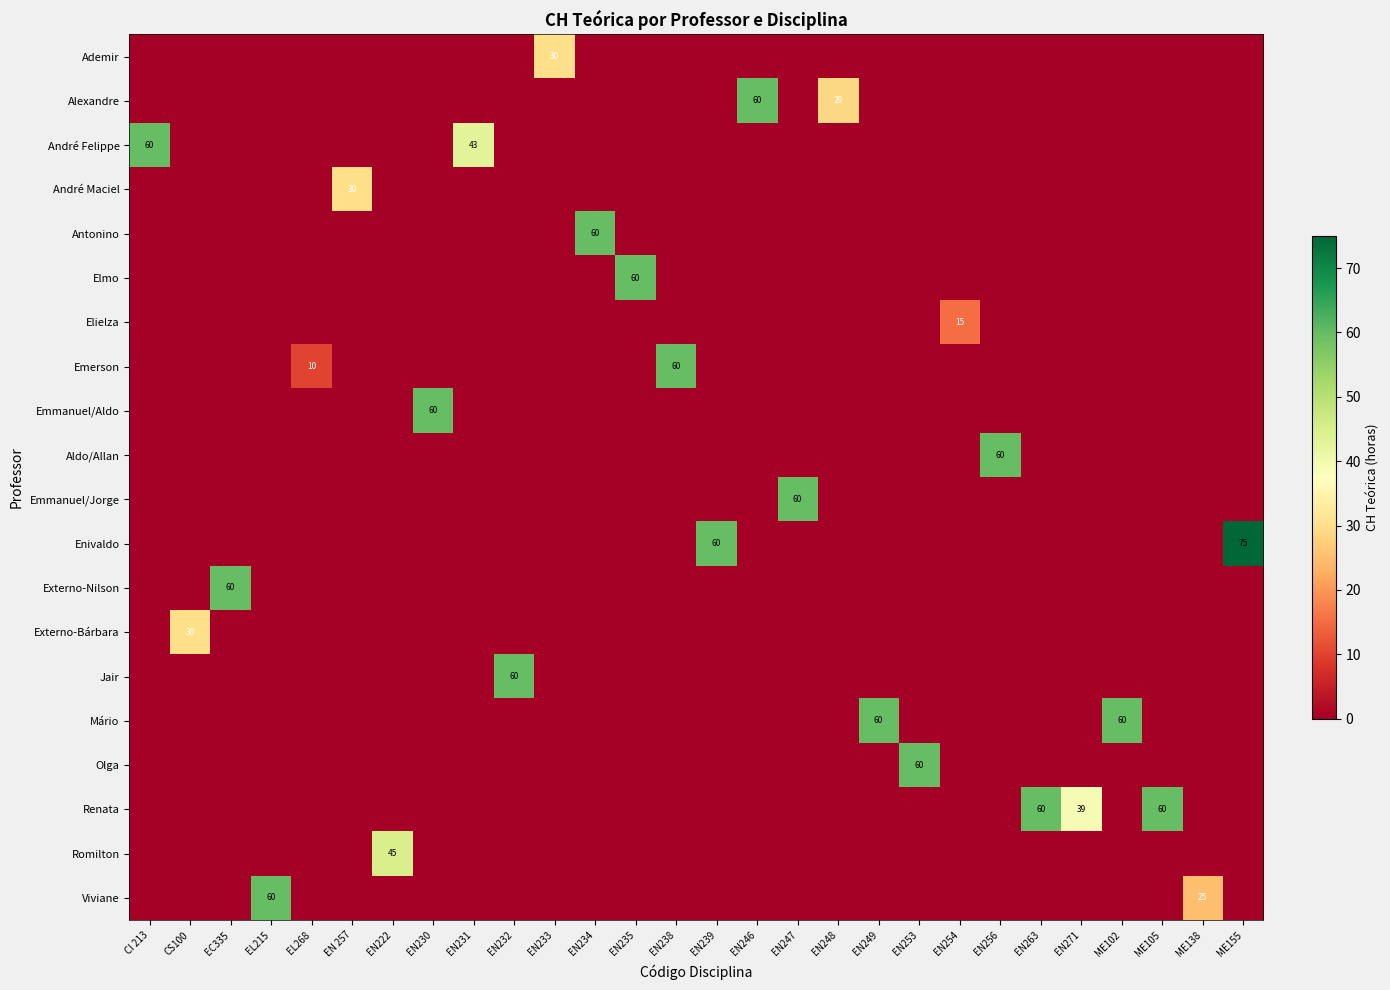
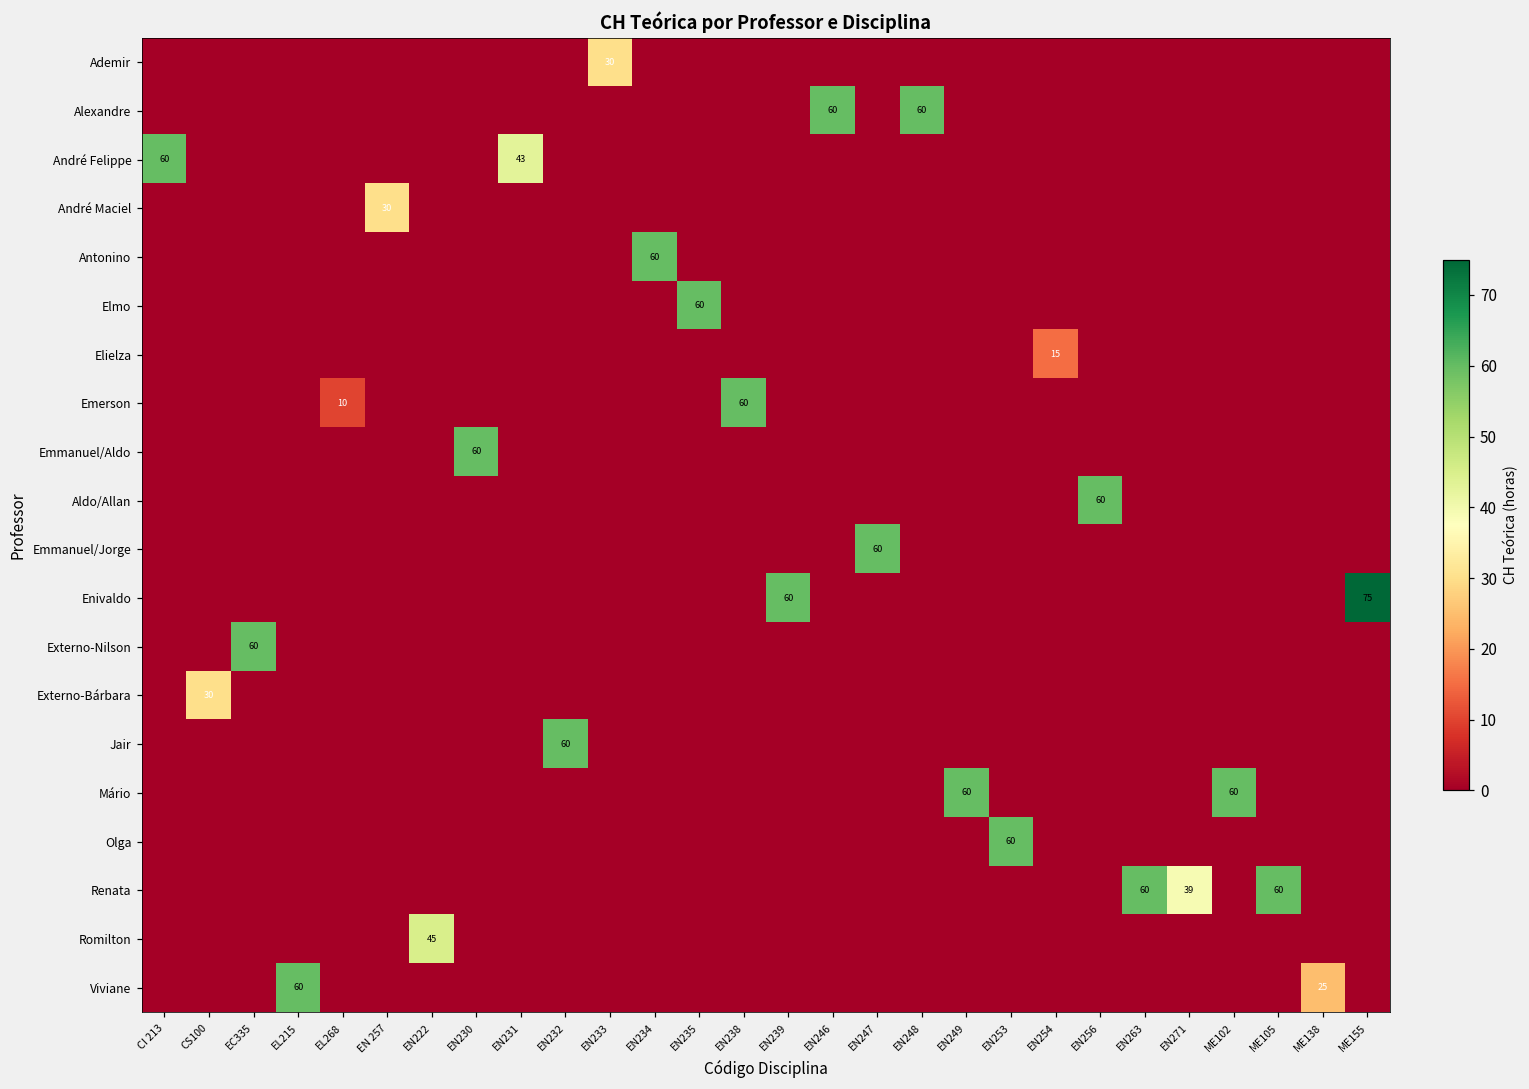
Alexandre, EN248: 29 -> 60
